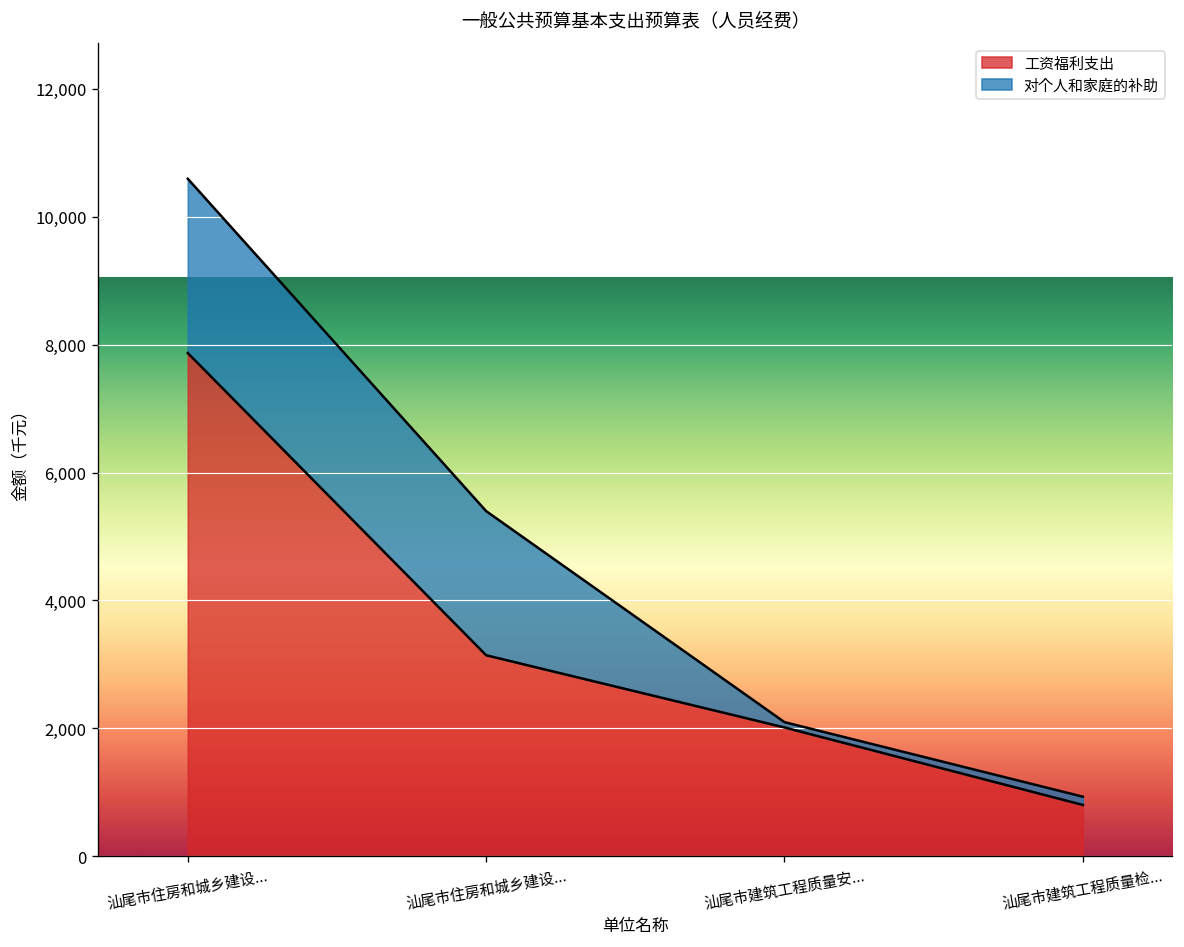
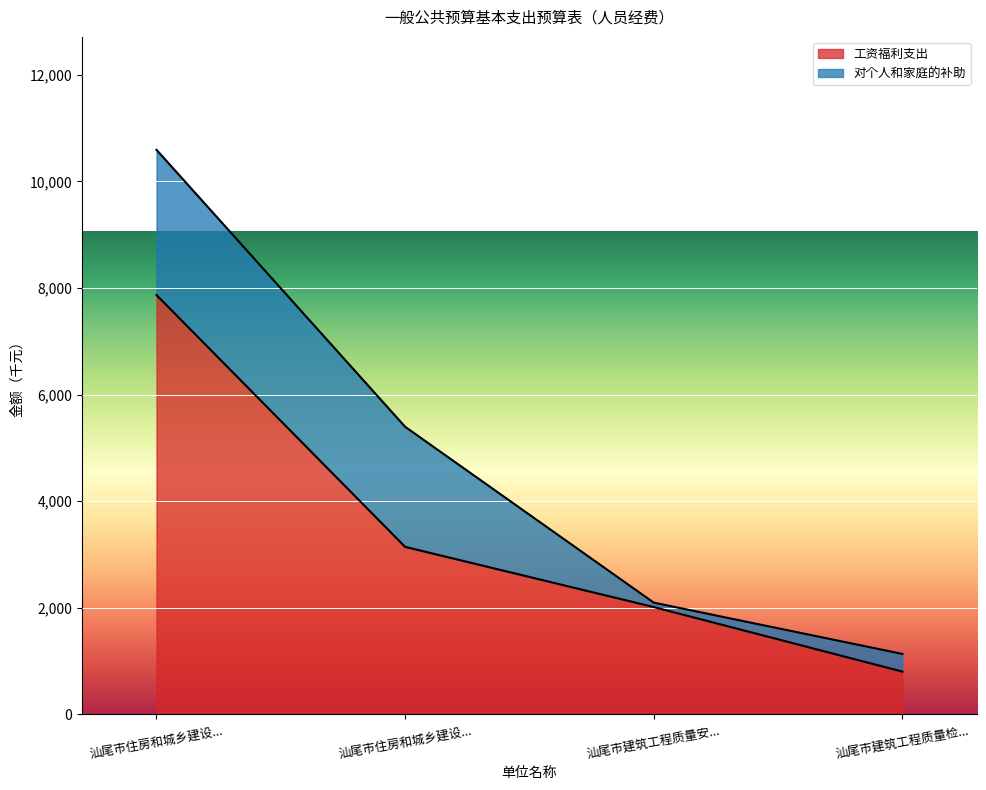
对个人和家庭的补助, 汕尾市建筑工程质量检...: 100 -> 300
